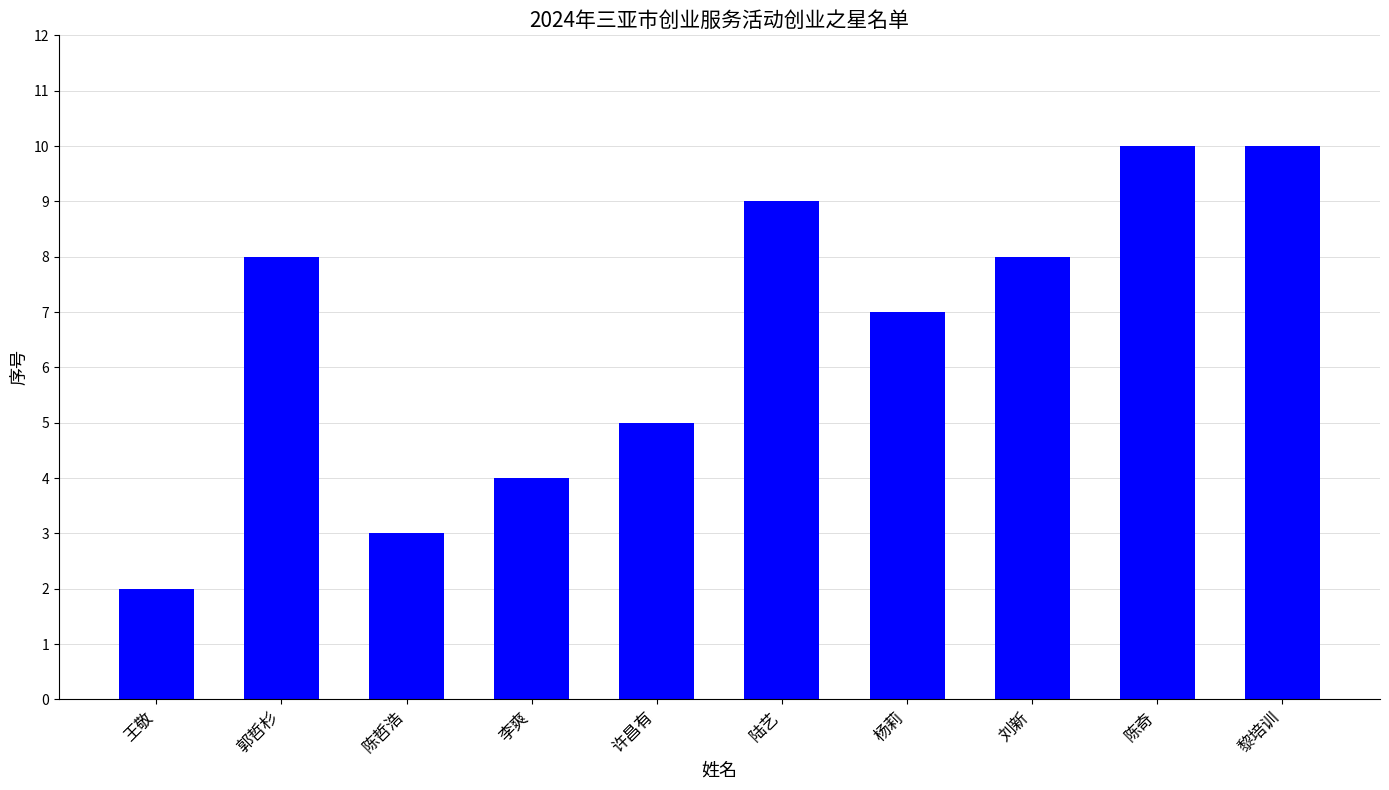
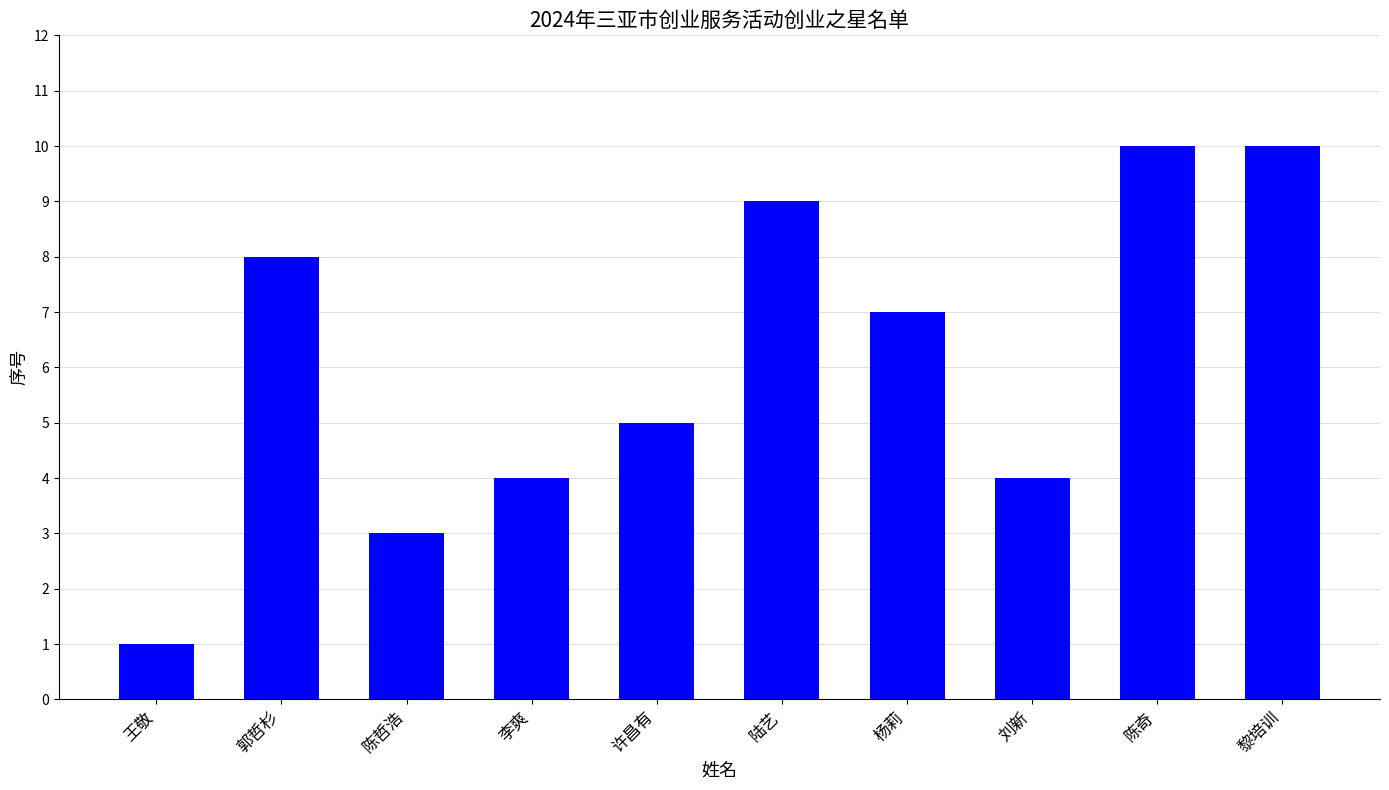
王敬: 2 -> 1
刘新: 8 -> 4
